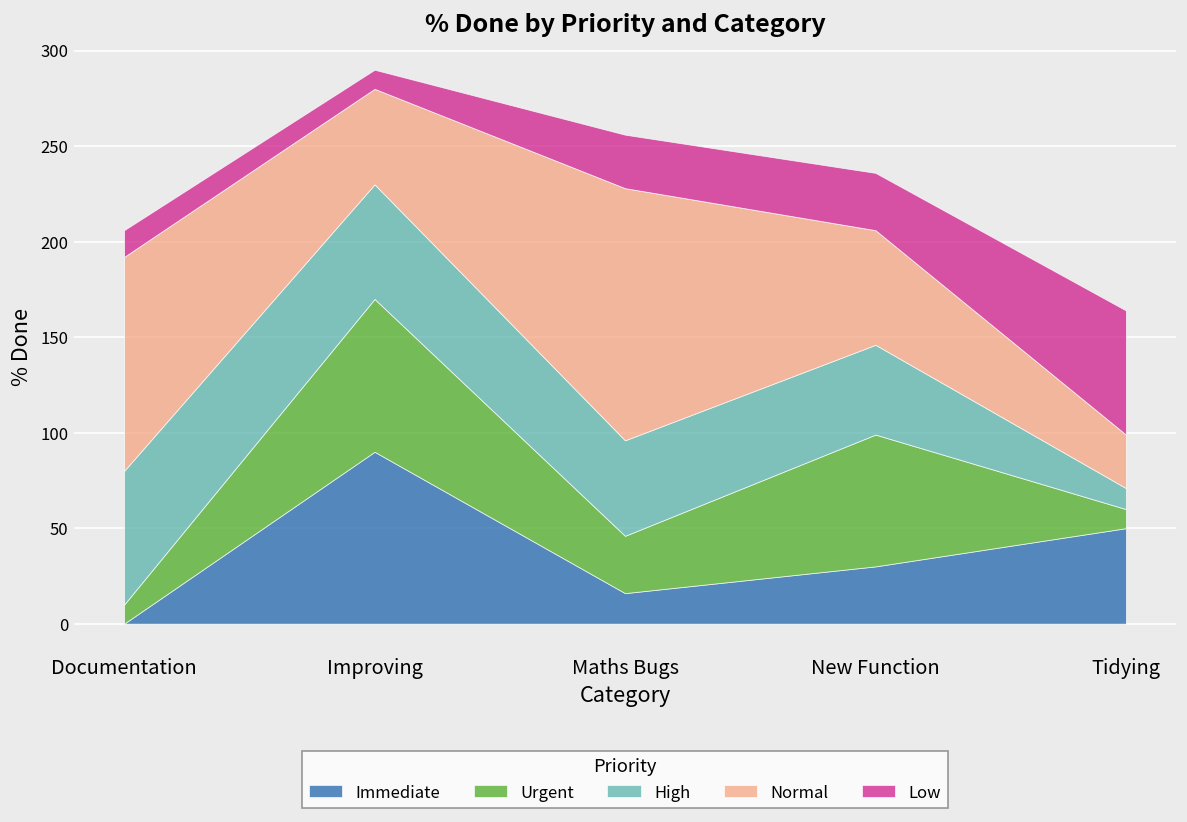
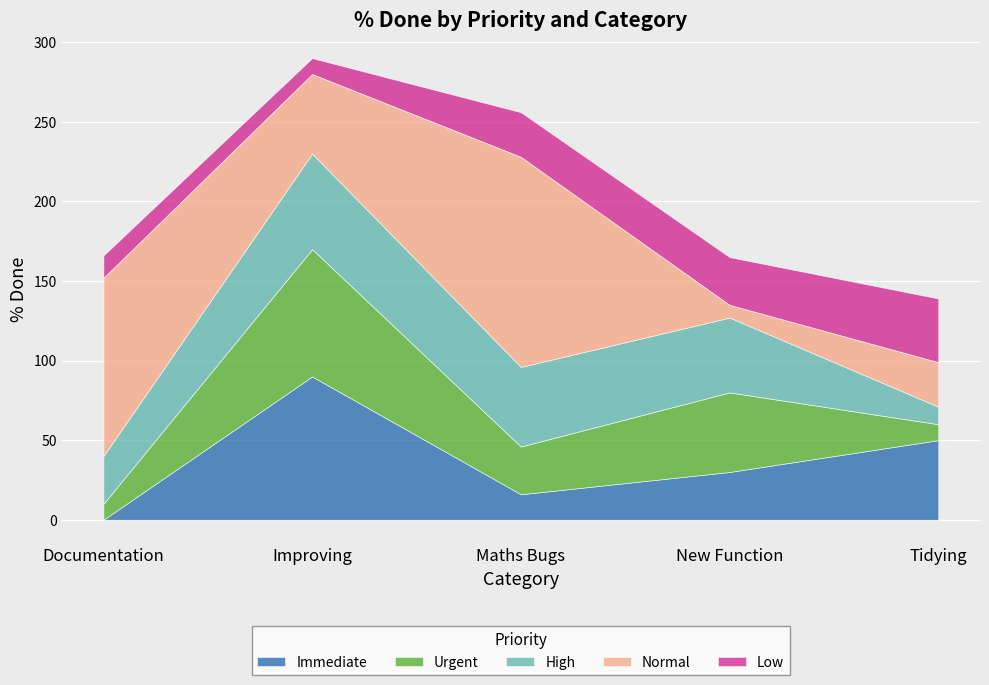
High, Documentation: 70 -> 30
Urgent, New Function: 69 -> 50
Normal, New Function: 60 -> 8
Low, Tidying: 65 -> 40
